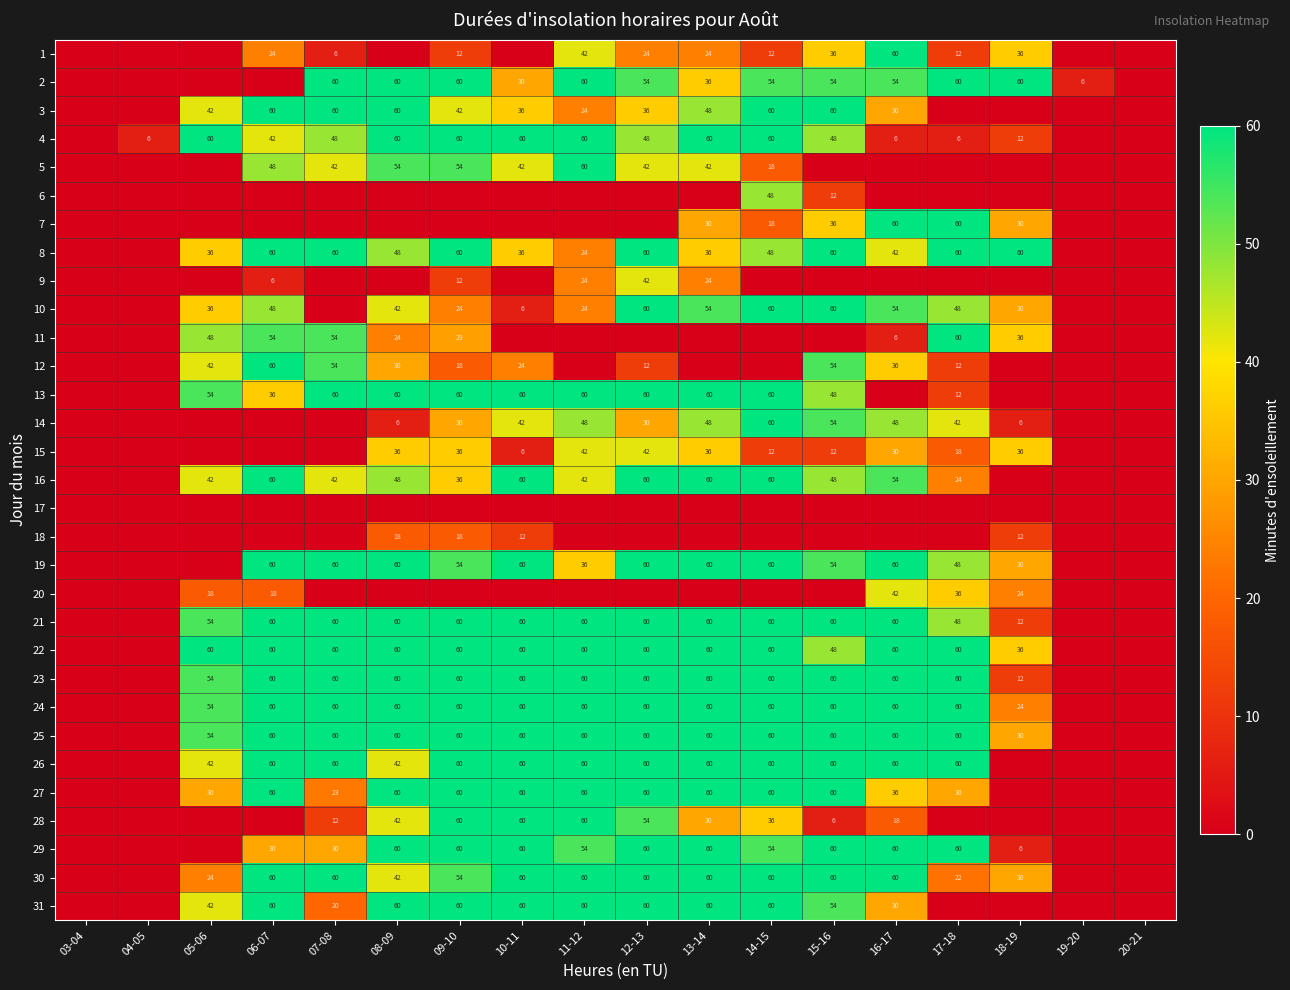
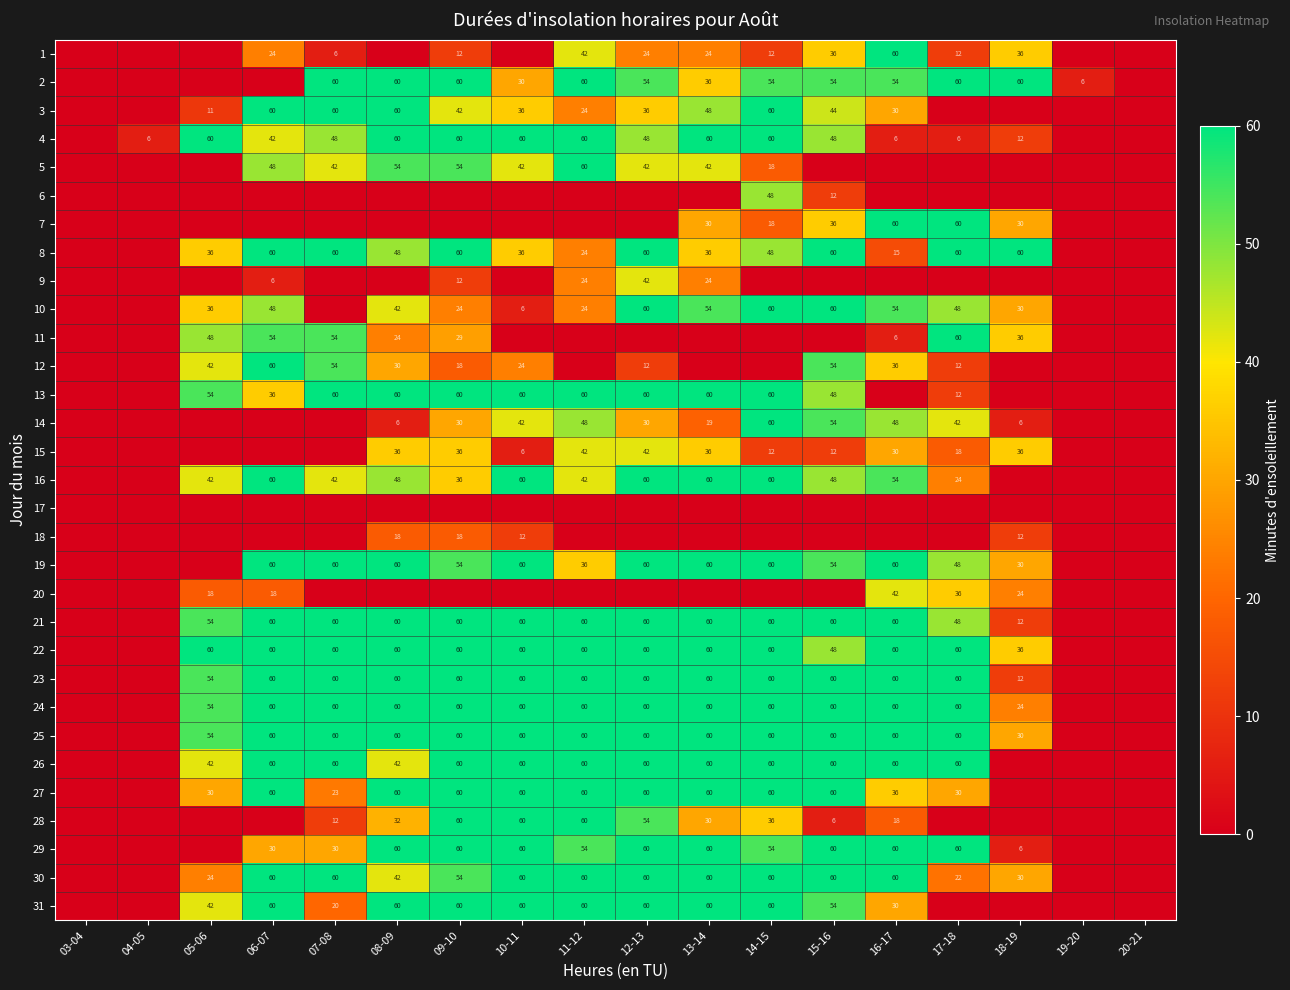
3, 05-06: 42 -> 11
3, 15-16: 60 -> 44
8, 16-17: 42 -> 15
14, 13-14: 48 -> 19
28, 08-09: 42 -> 32
